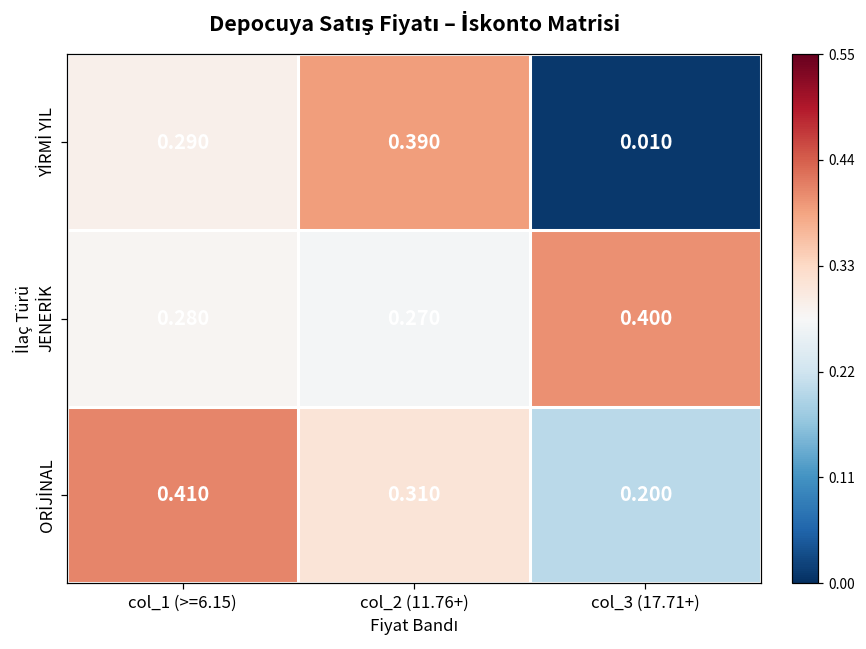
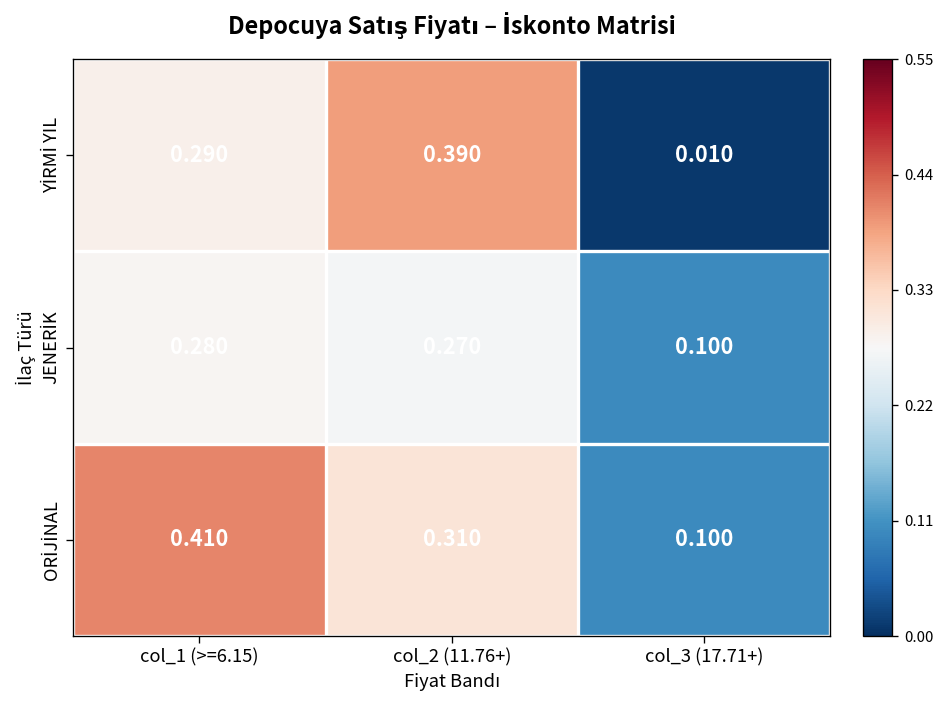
JENERİK, col_3 (17.71+): 0.400 -> 0.100
ORİJİNAL, col_3 (17.71+): 0.200 -> 0.100
